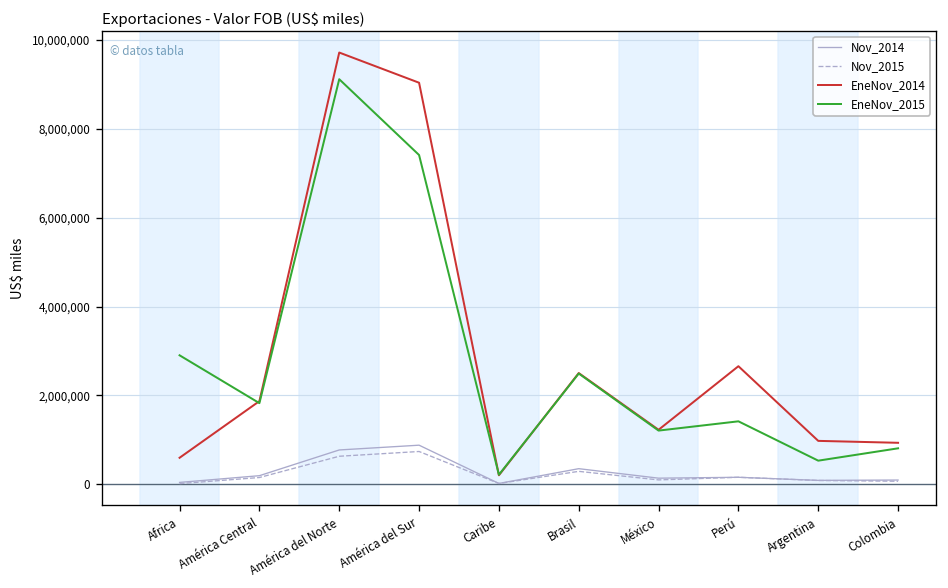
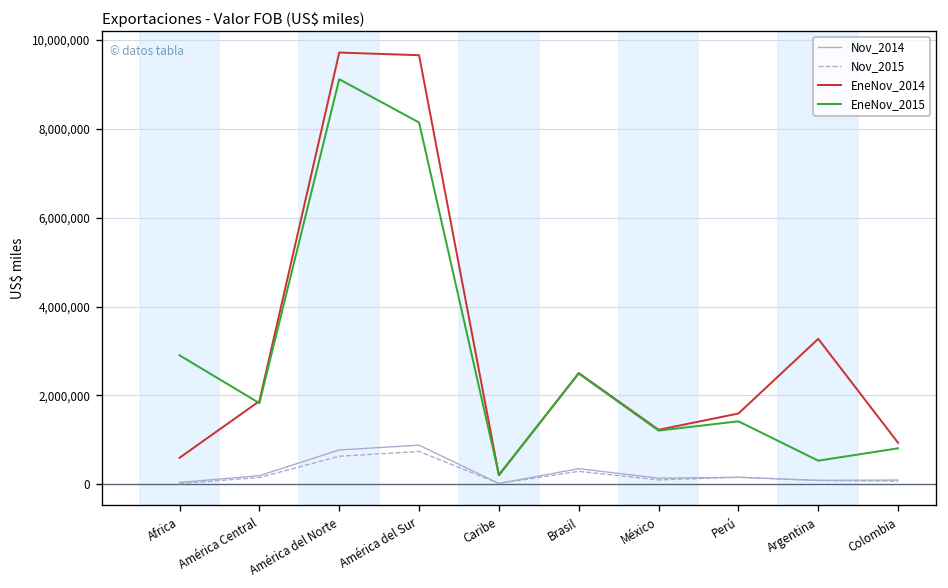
EneNov_2014, América del Sur: 9,000,000 -> 9,700,000
EneNov_2015, América del Sur: 7,400,000 -> 8,100,000
EneNov_2014, Perú: 2,700,000 -> 1,600,000
EneNov_2014, Argentina: 1,000,000 -> 3,300,000
